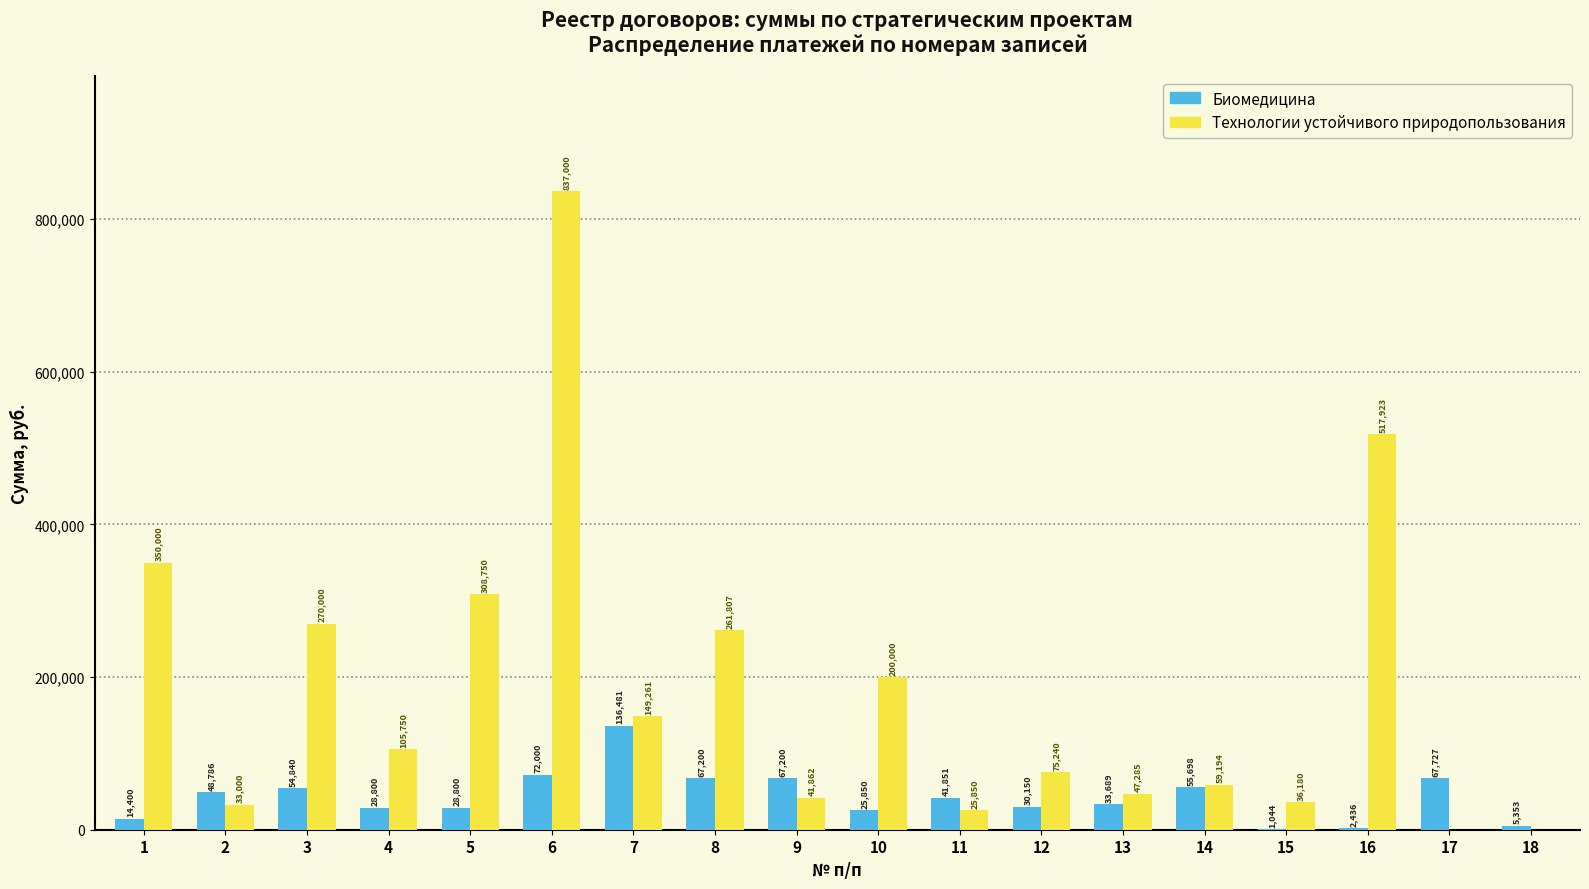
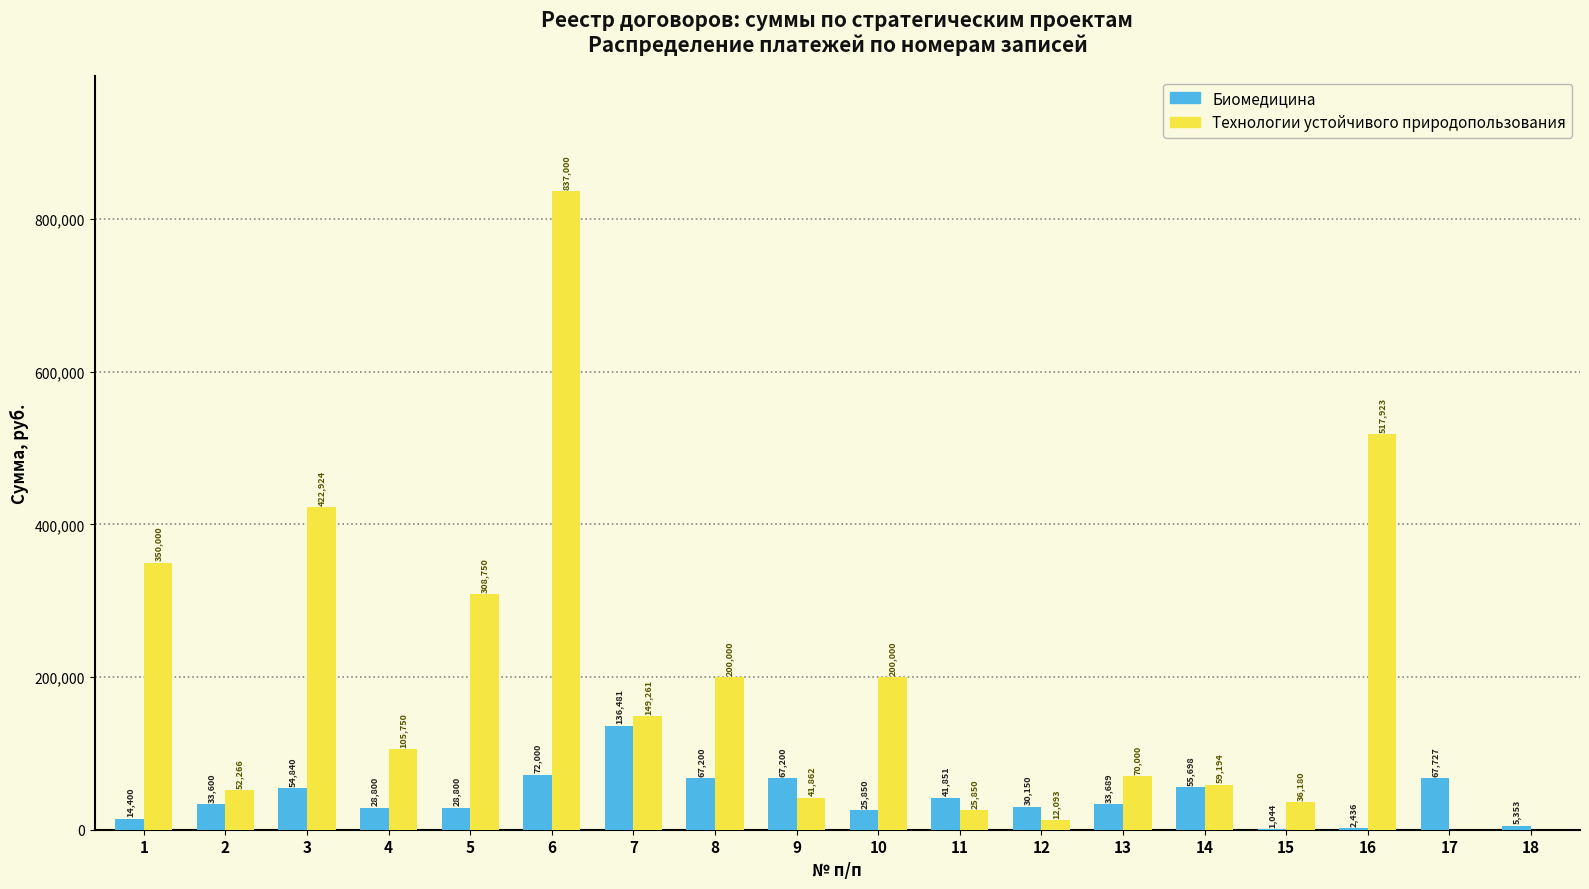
Биомедицина, 2: 48,786 -> 33,600
Технологии устойчивого природопользования, 2: 33,000 -> 52,266
Технологии устойчивого природопользования, 3: 270,000 -> 422,924
Технологии устойчивого природопользования, 8: 261,807 -> 200,000
Технологии устойчивого природопользования, 12: 75,240 -> 12,093
Технологии устойчивого природопользования, 13: 47,285 -> 70,000
